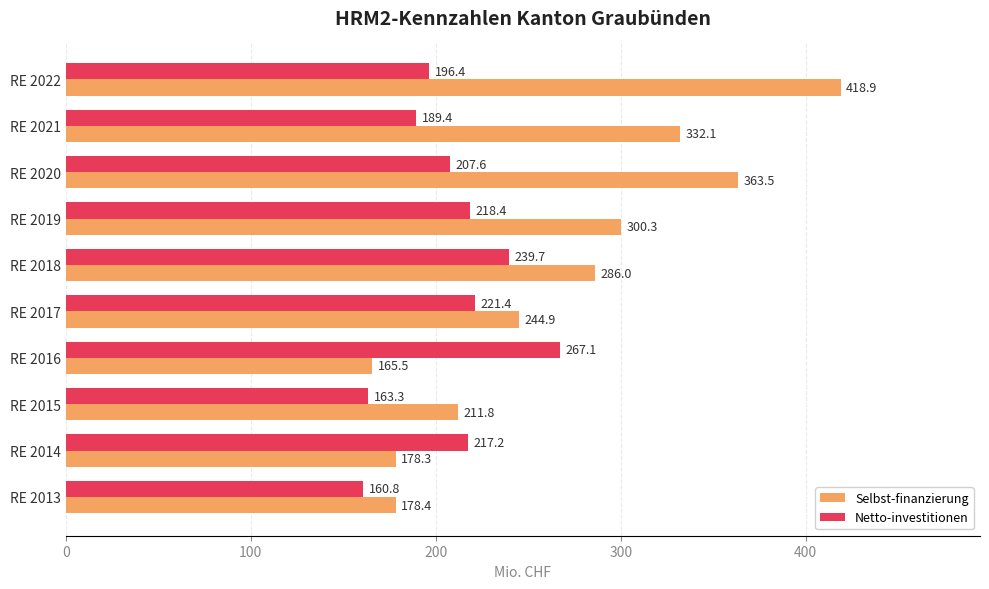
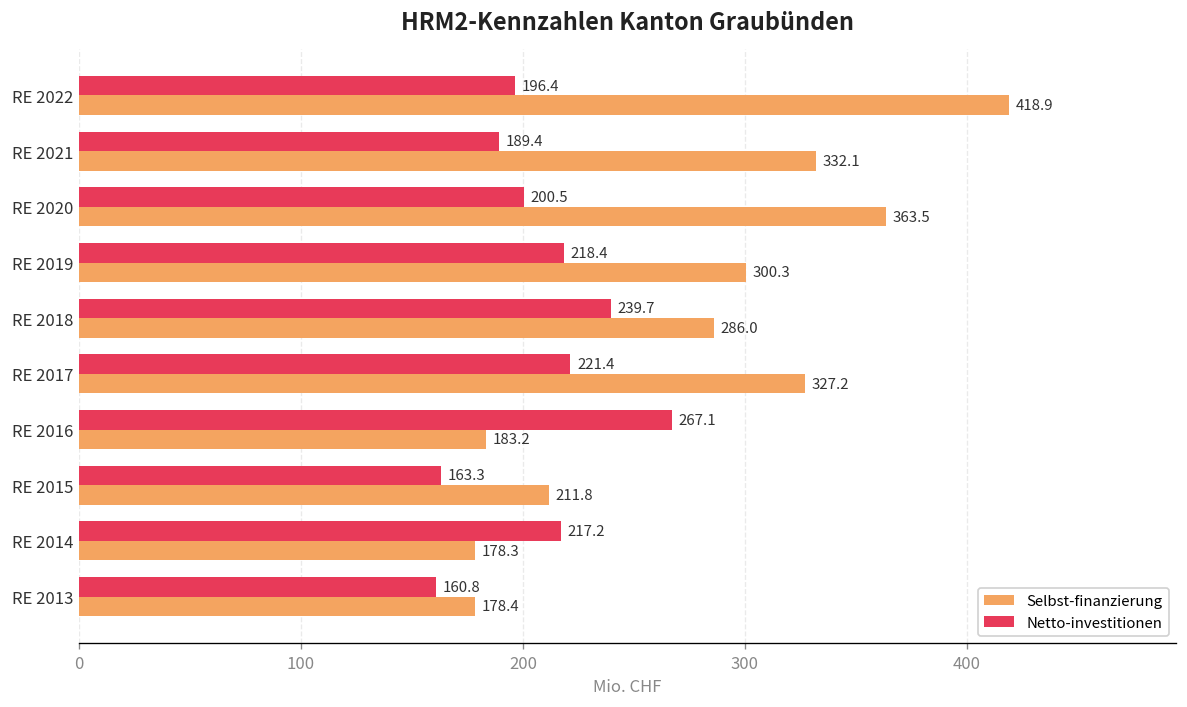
Netto-investitionen, RE 2020: 207.6 -> 200.5
Selbst-finanzierung, RE 2017: 244.9 -> 327.2
Selbst-finanzierung, RE 2016: 165.5 -> 183.2
